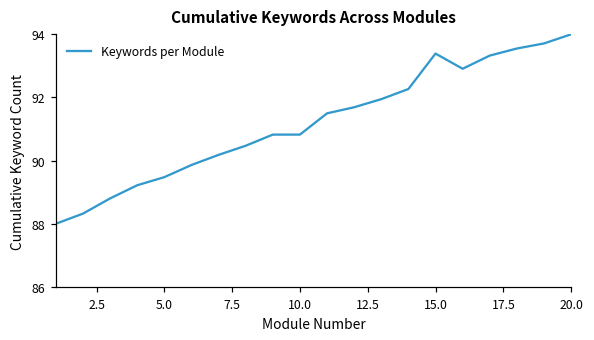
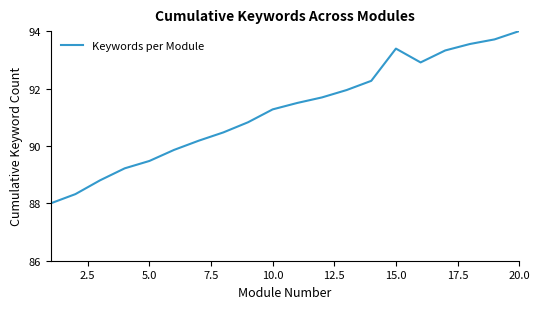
10.0: 90.8 -> 91.3
